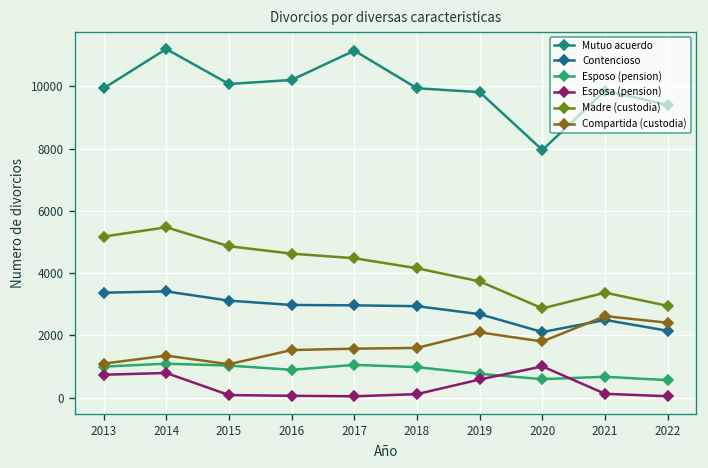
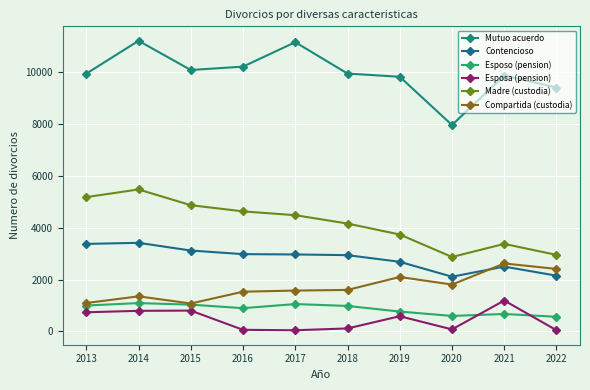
Esposa (pension), 2015: 100 -> 800
Esposa (pension), 2020: 1000 -> 100
Esposa (pension), 2021: 100 -> 1200
